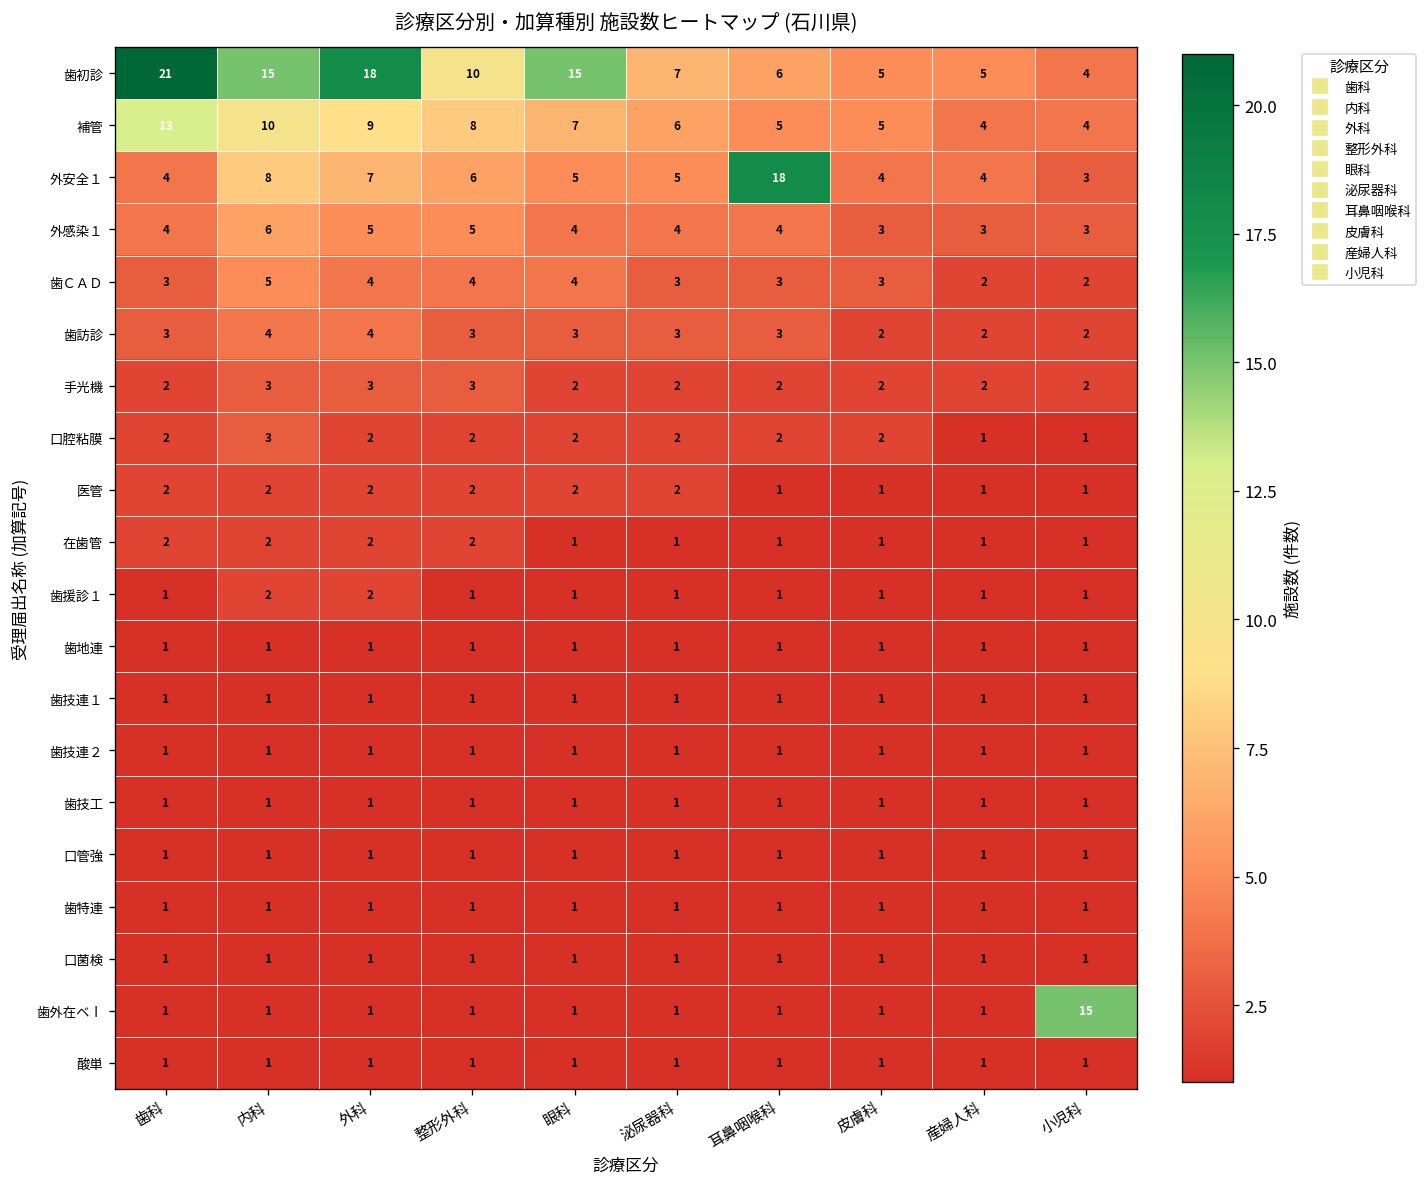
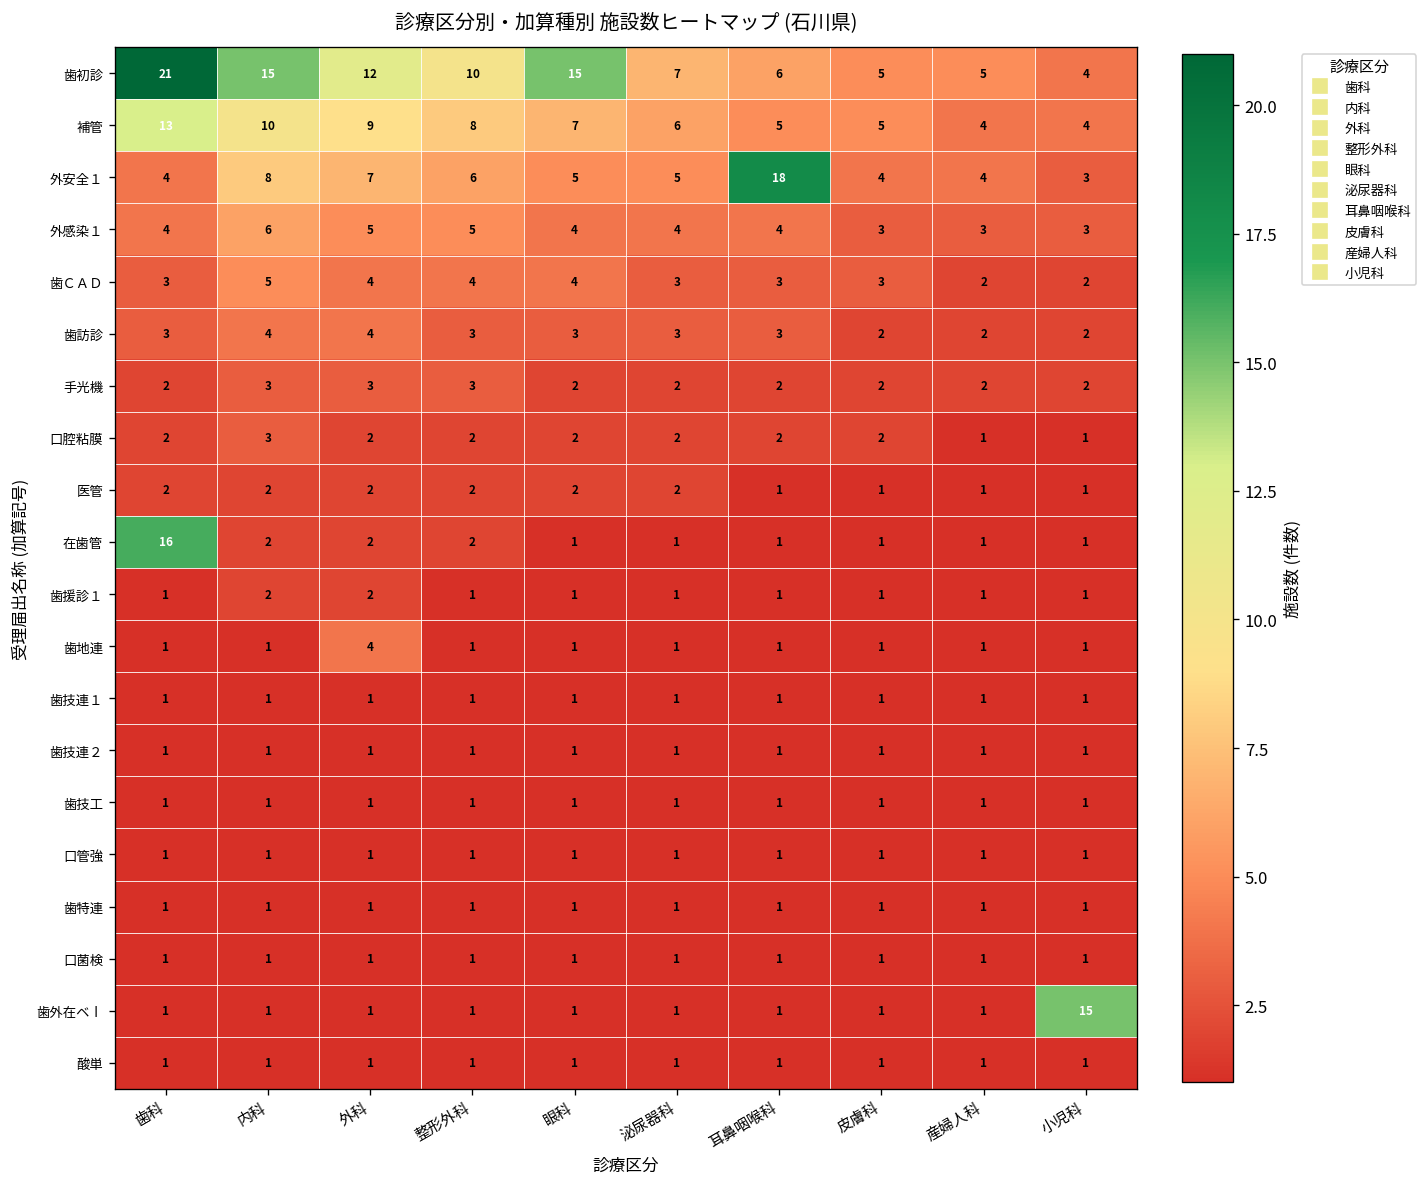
歯初診, 外科: 18 -> 12
在歯管, 歯科: 2 -> 16
歯地連, 外科: 1 -> 4
